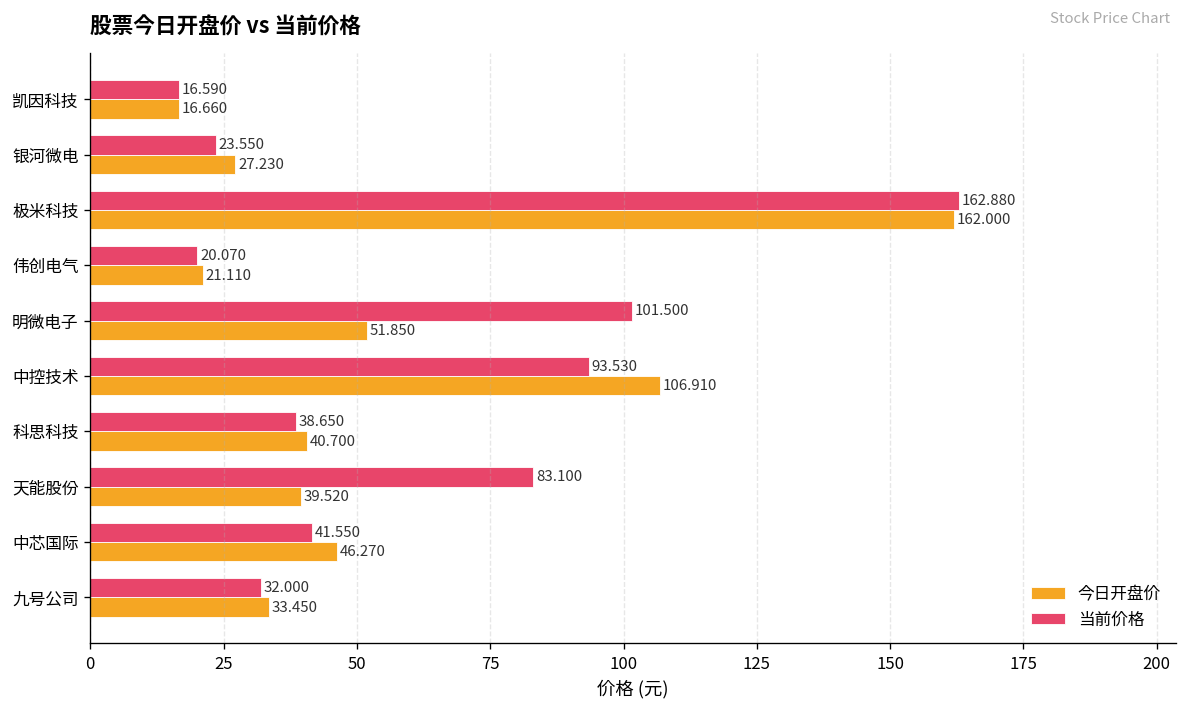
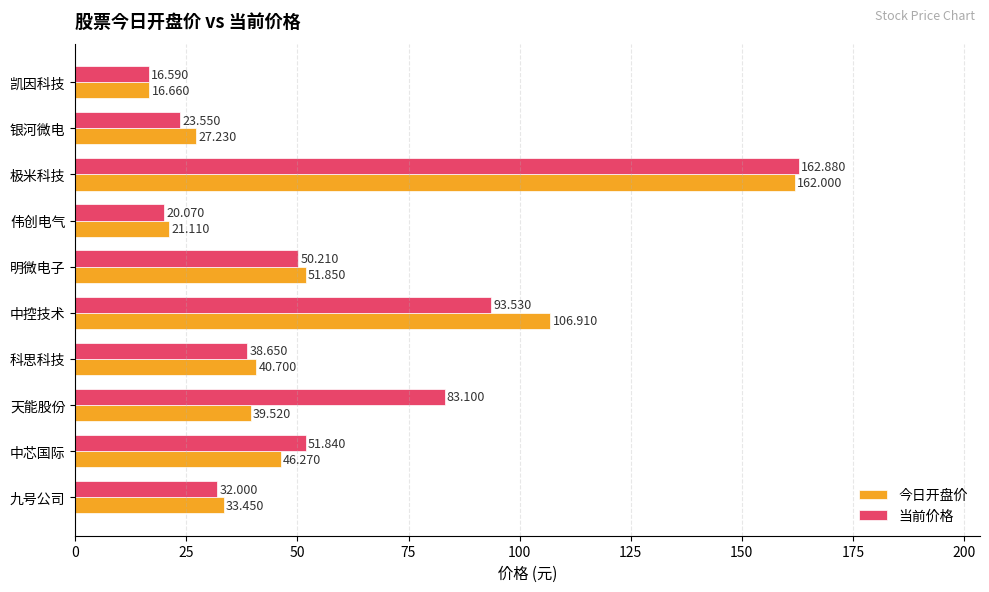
当前价格, 明微电子: 101.500 -> 50.210
当前价格, 中芯国际: 41.550 -> 51.840
